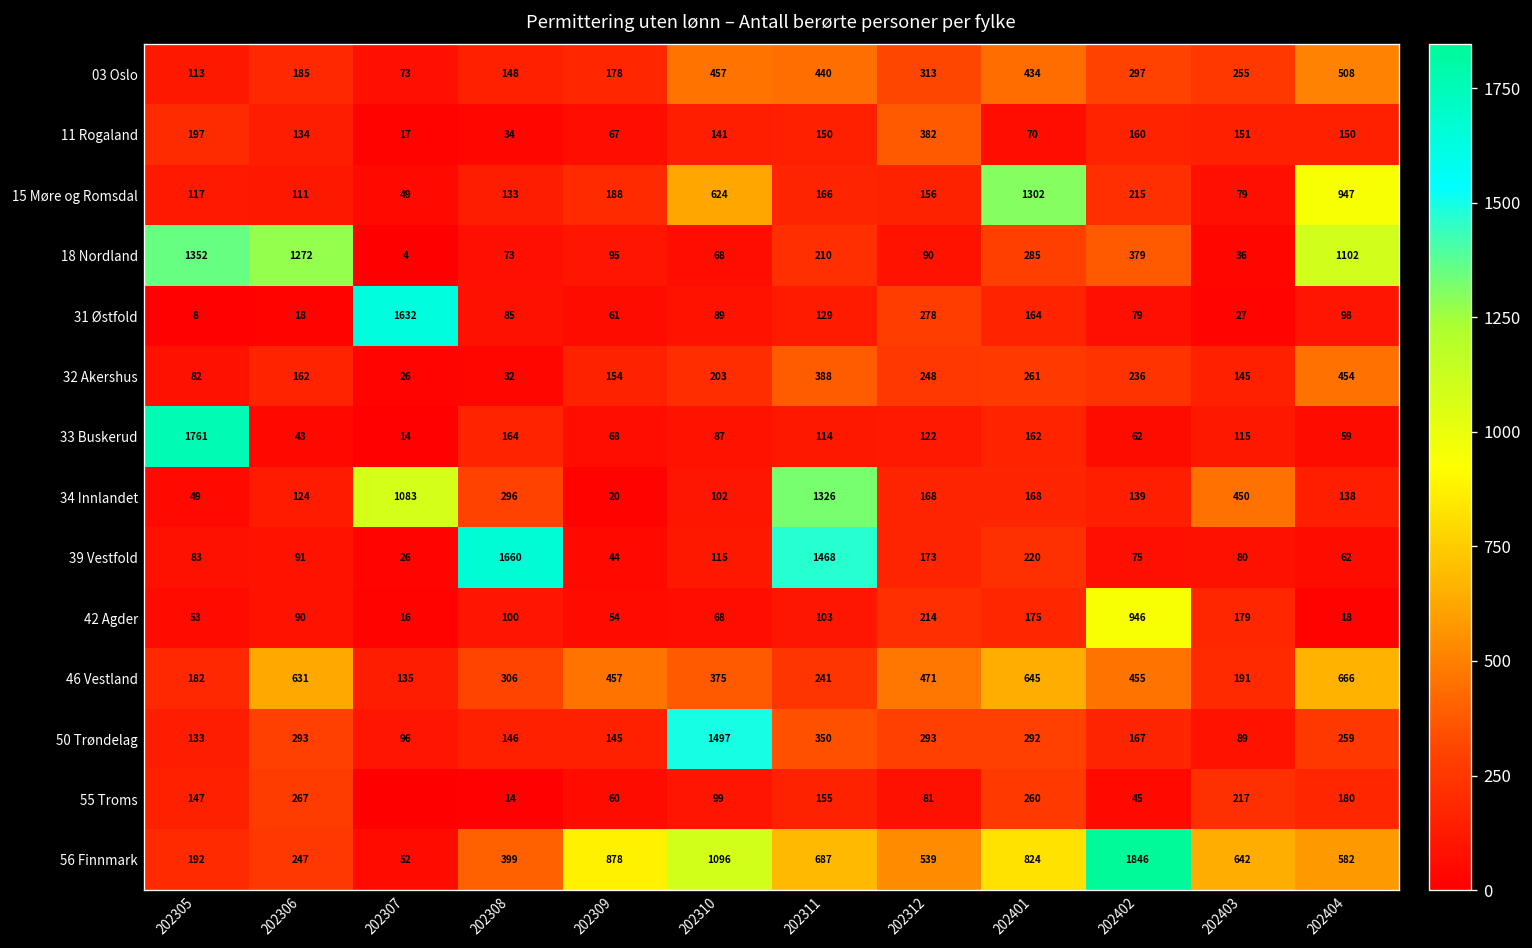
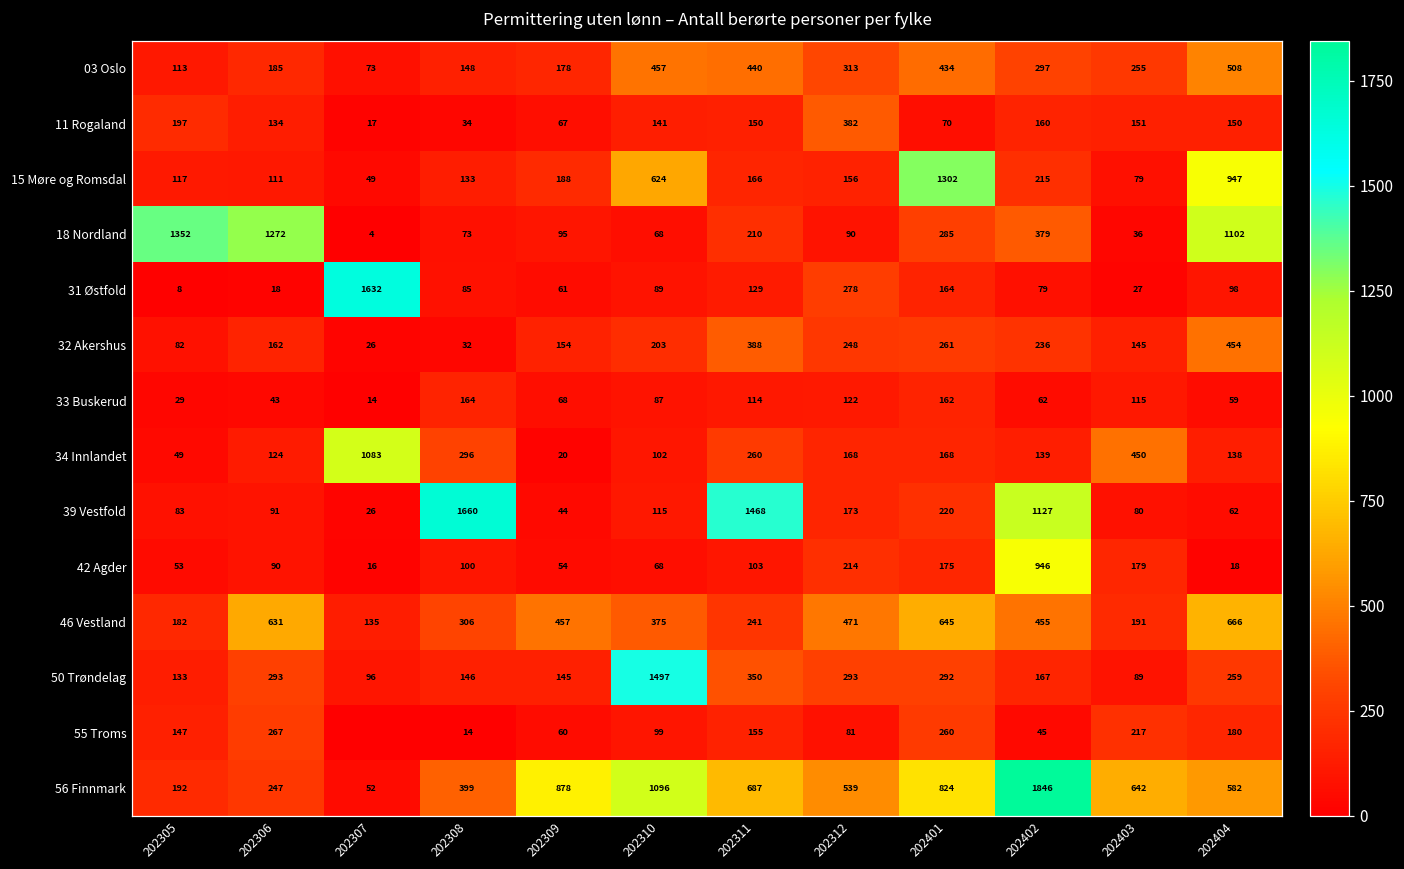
33 Buskerud, 202305: 1761 -> 29
34 Innlandet, 202311: 1326 -> 260
39 Vestfold, 202402: 75 -> 1127
